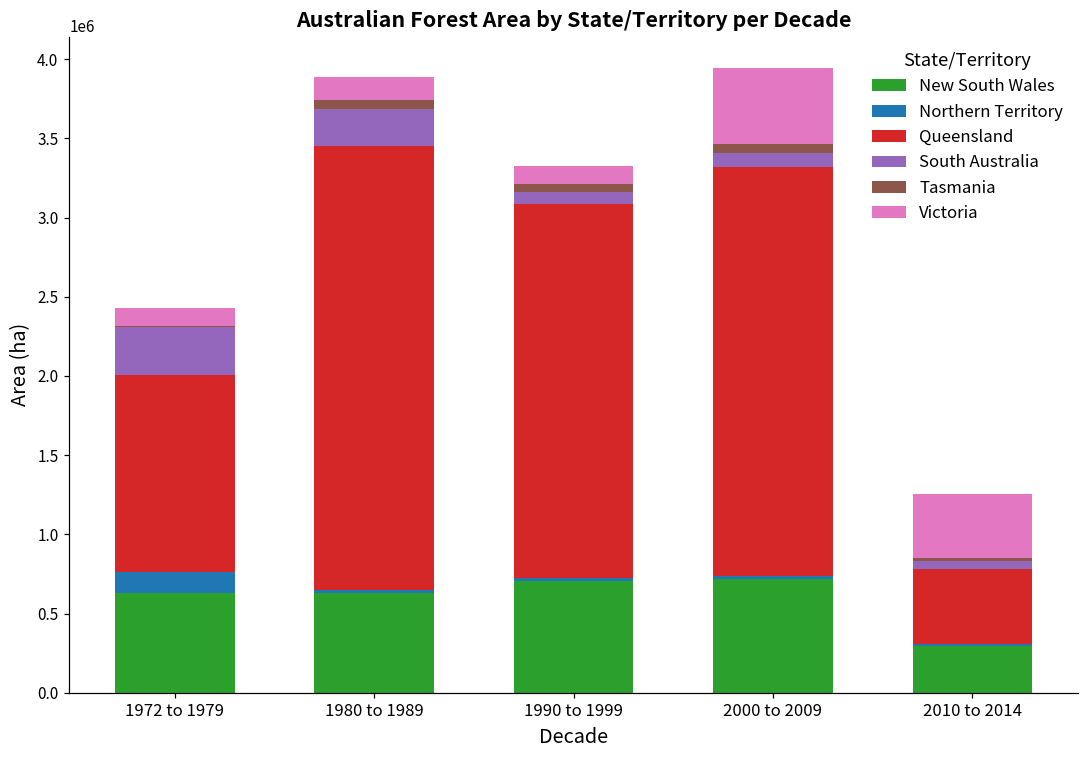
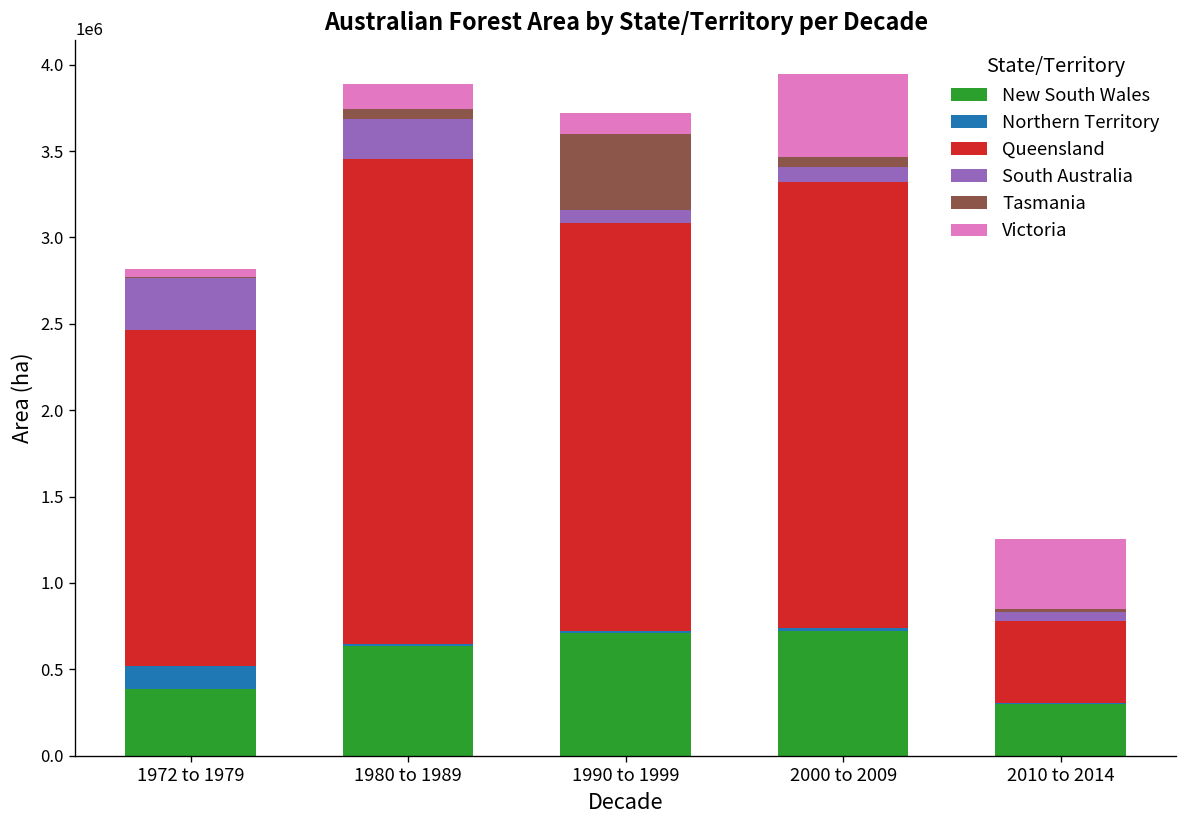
New South Wales, 1972 to 1979: 630000 -> 390000
Queensland, 1972 to 1979: 1240000 -> 1940000
Victoria, 1972 to 1979: 120000 -> 50000
Tasmania, 1990 to 1999: 50000 -> 440000
